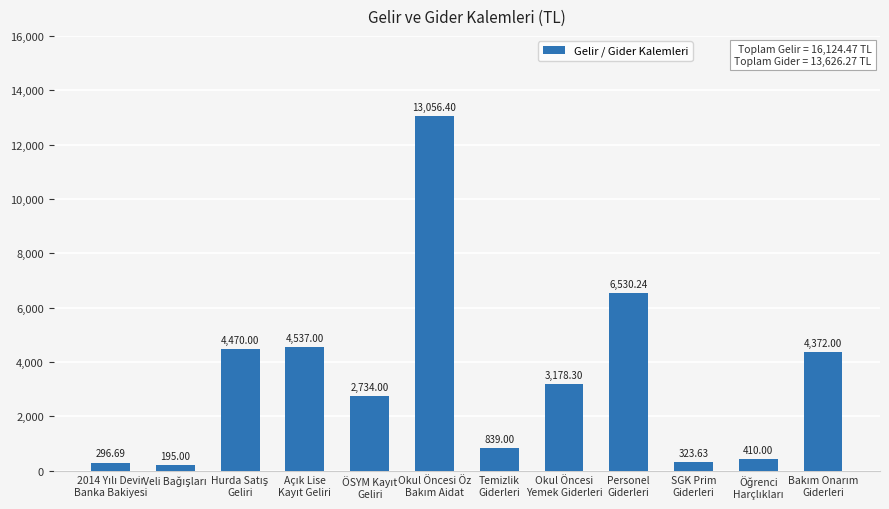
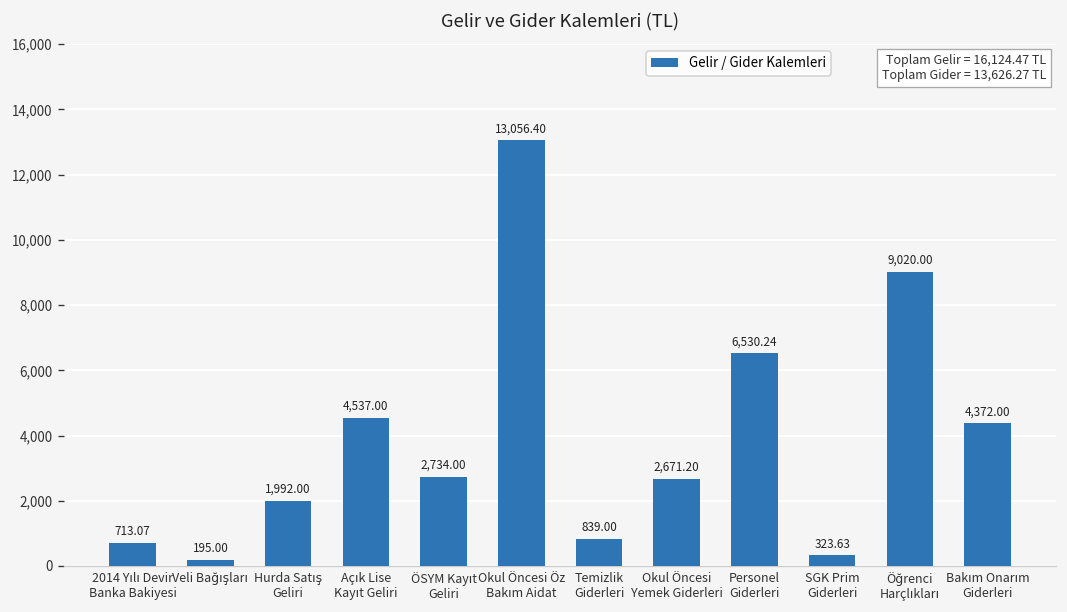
2014 Yılı Devir Banka Bakiyesi: 296.69 -> 713.07
Hurda Satış Geliri: 4,470.00 -> 1,992.00
Okul Öncesi Yemek Giderleri: 3,178.30 -> 2,671.20
Öğrenci Harçlıkları: 410.00 -> 9,020.00
